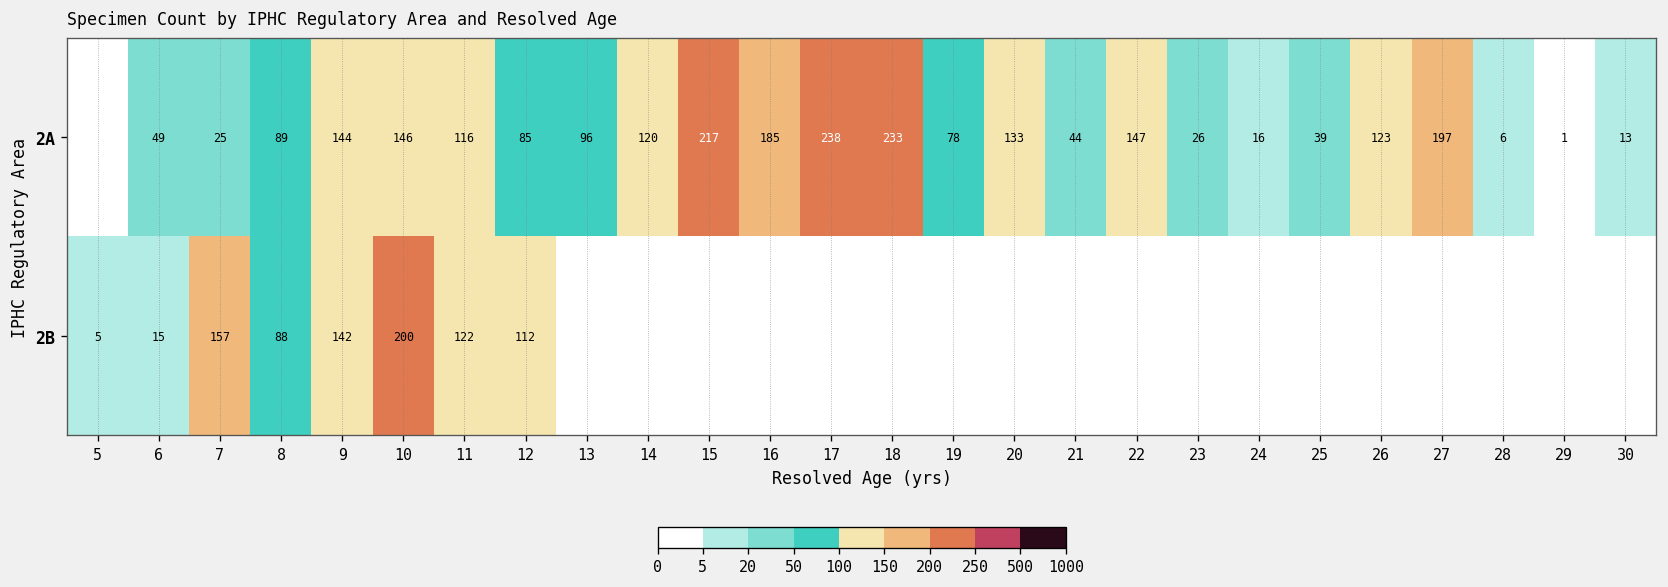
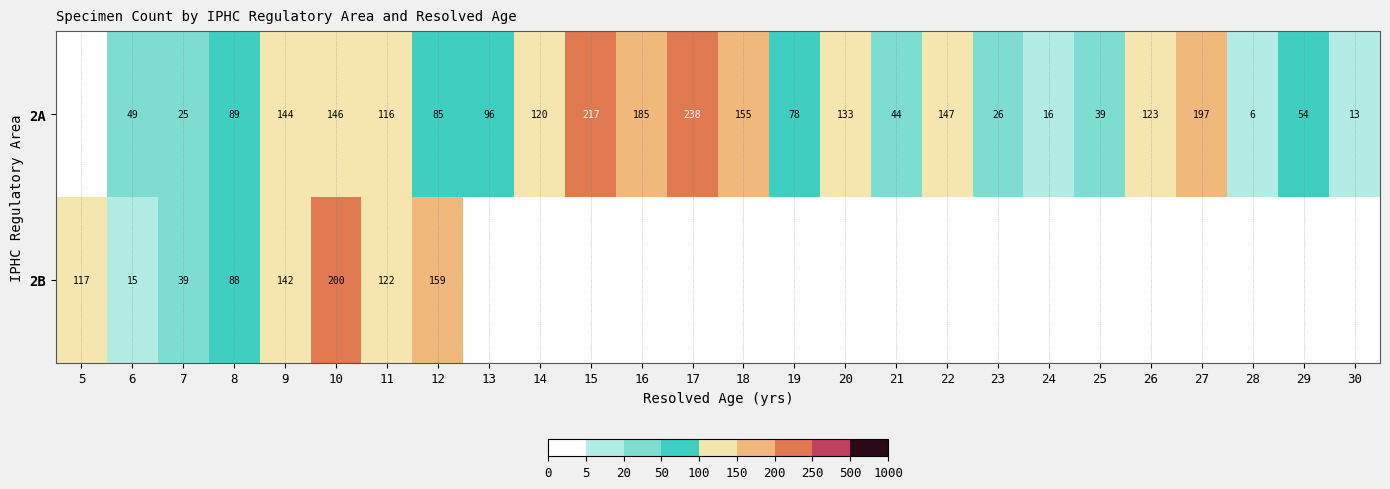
2A, 18: 233 -> 155
2A, 29: 1 -> 54
2B, 5: 5 -> 117
2B, 7: 157 -> 39
2B, 12: 112 -> 159
